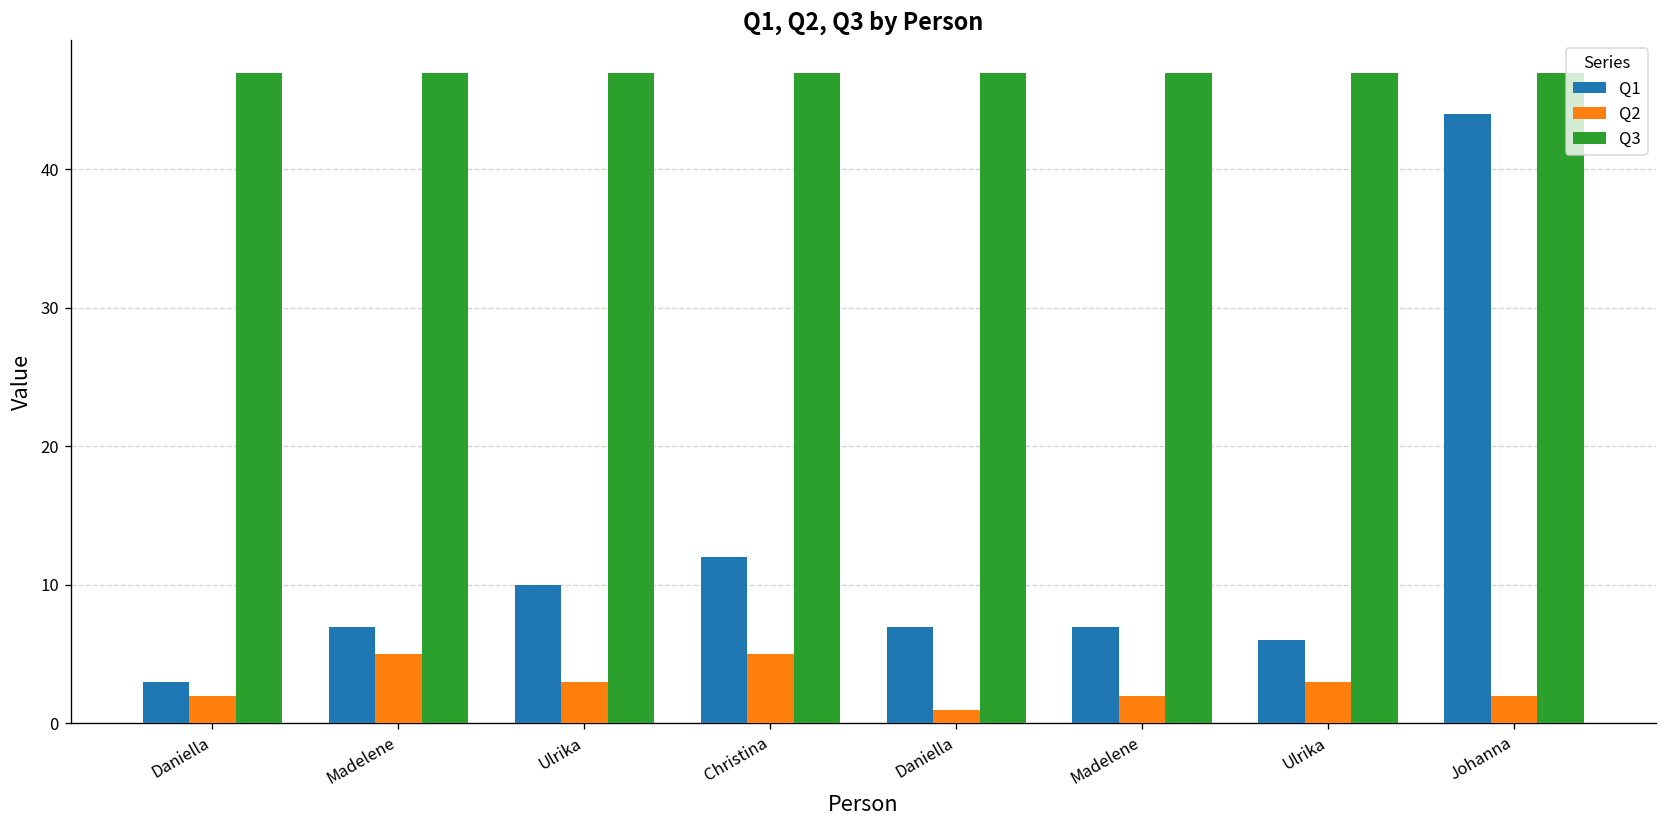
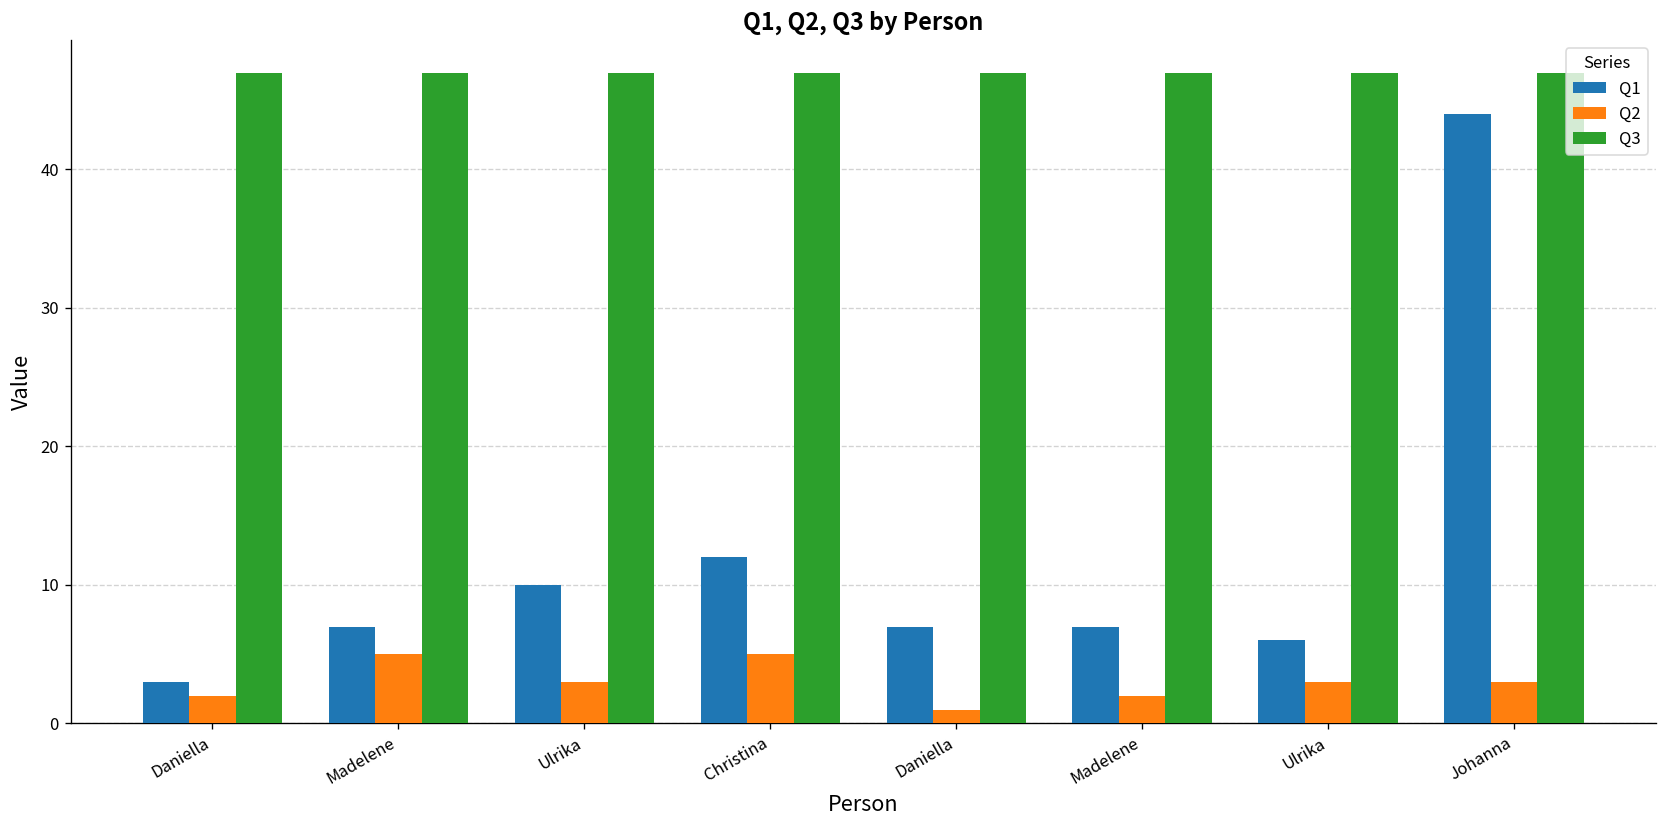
Q2, Johanna: 2 -> 3
